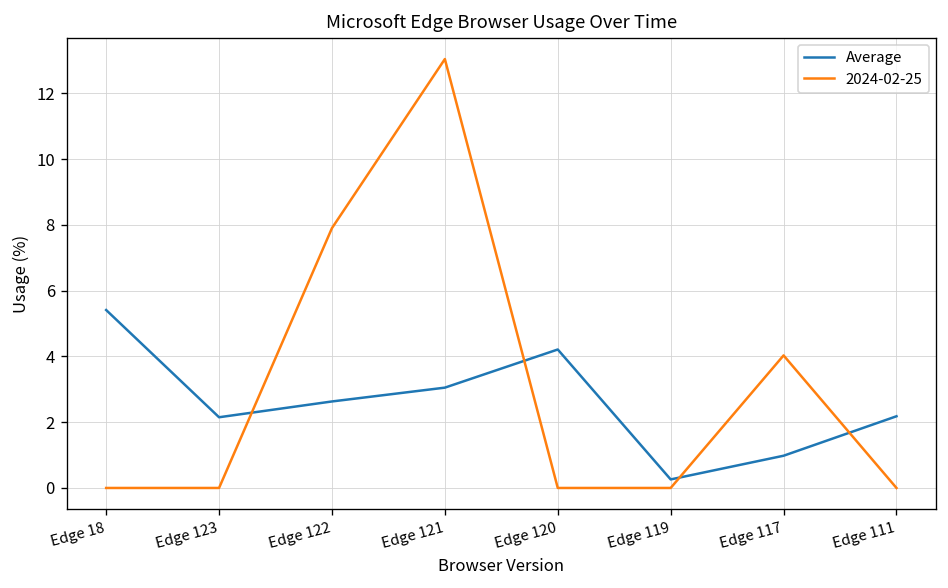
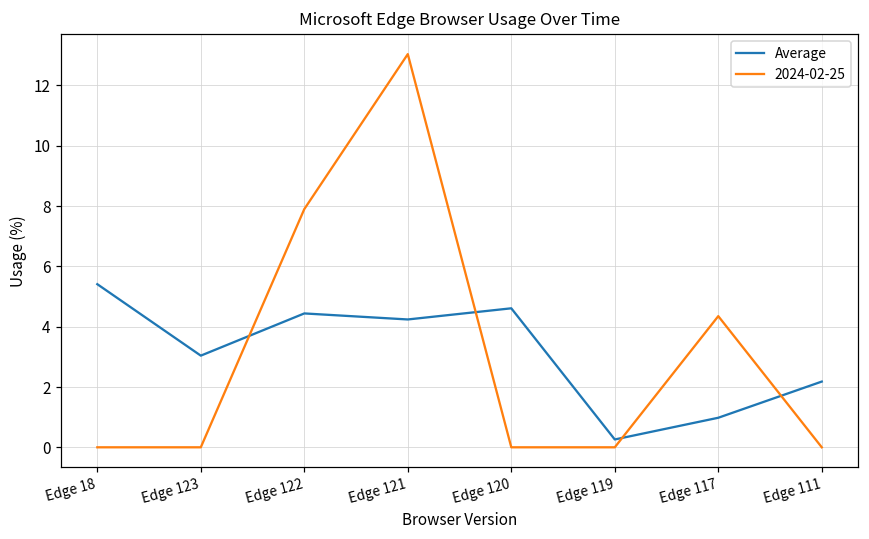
Average, Edge 123: 2.2 -> 3.0
Average, Edge 122: 2.6 -> 4.4
Average, Edge 121: 3.1 -> 4.2
Average, Edge 120: 4.2 -> 4.6
2024-02-25, Edge 117: 4.0 -> 4.4
